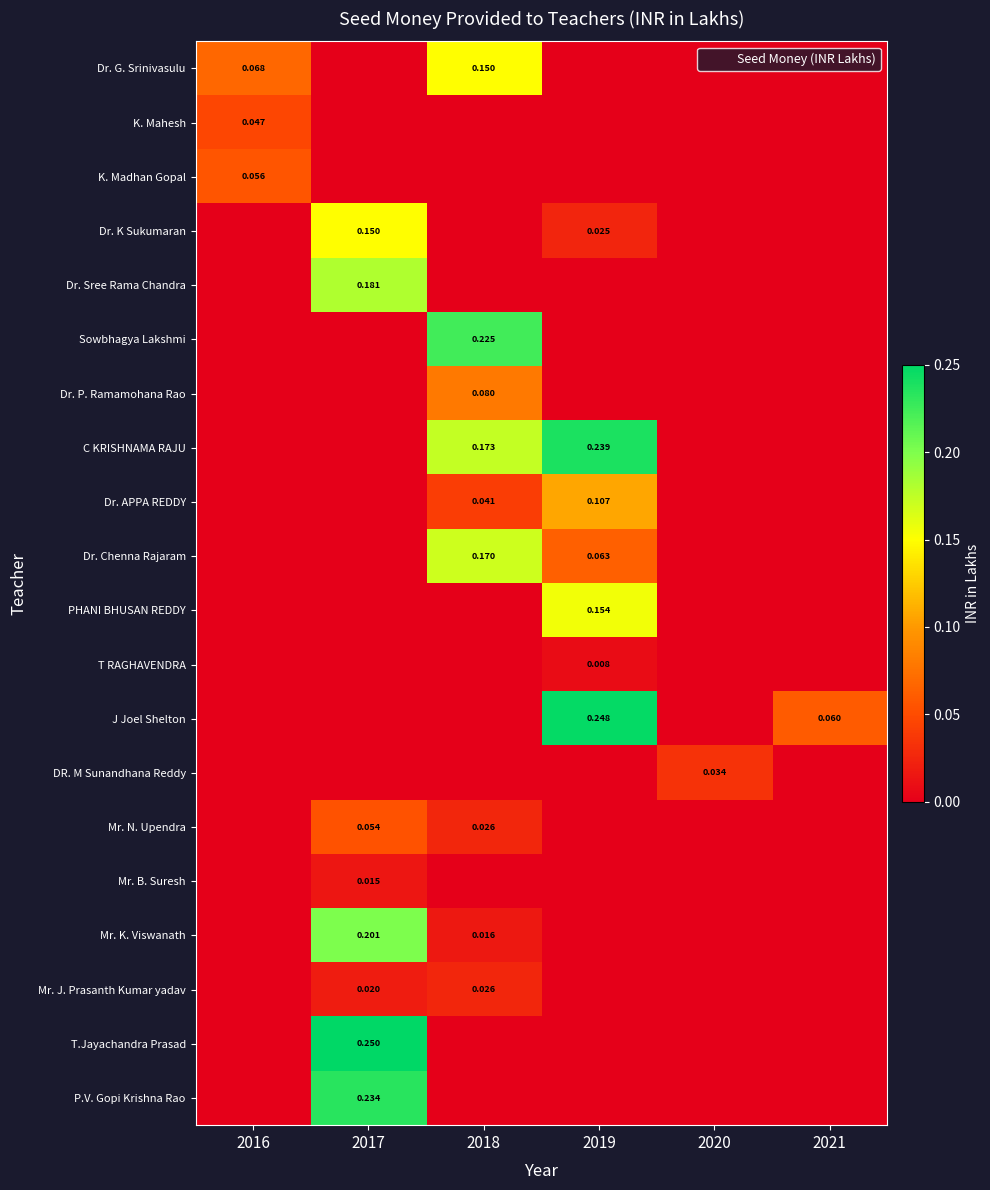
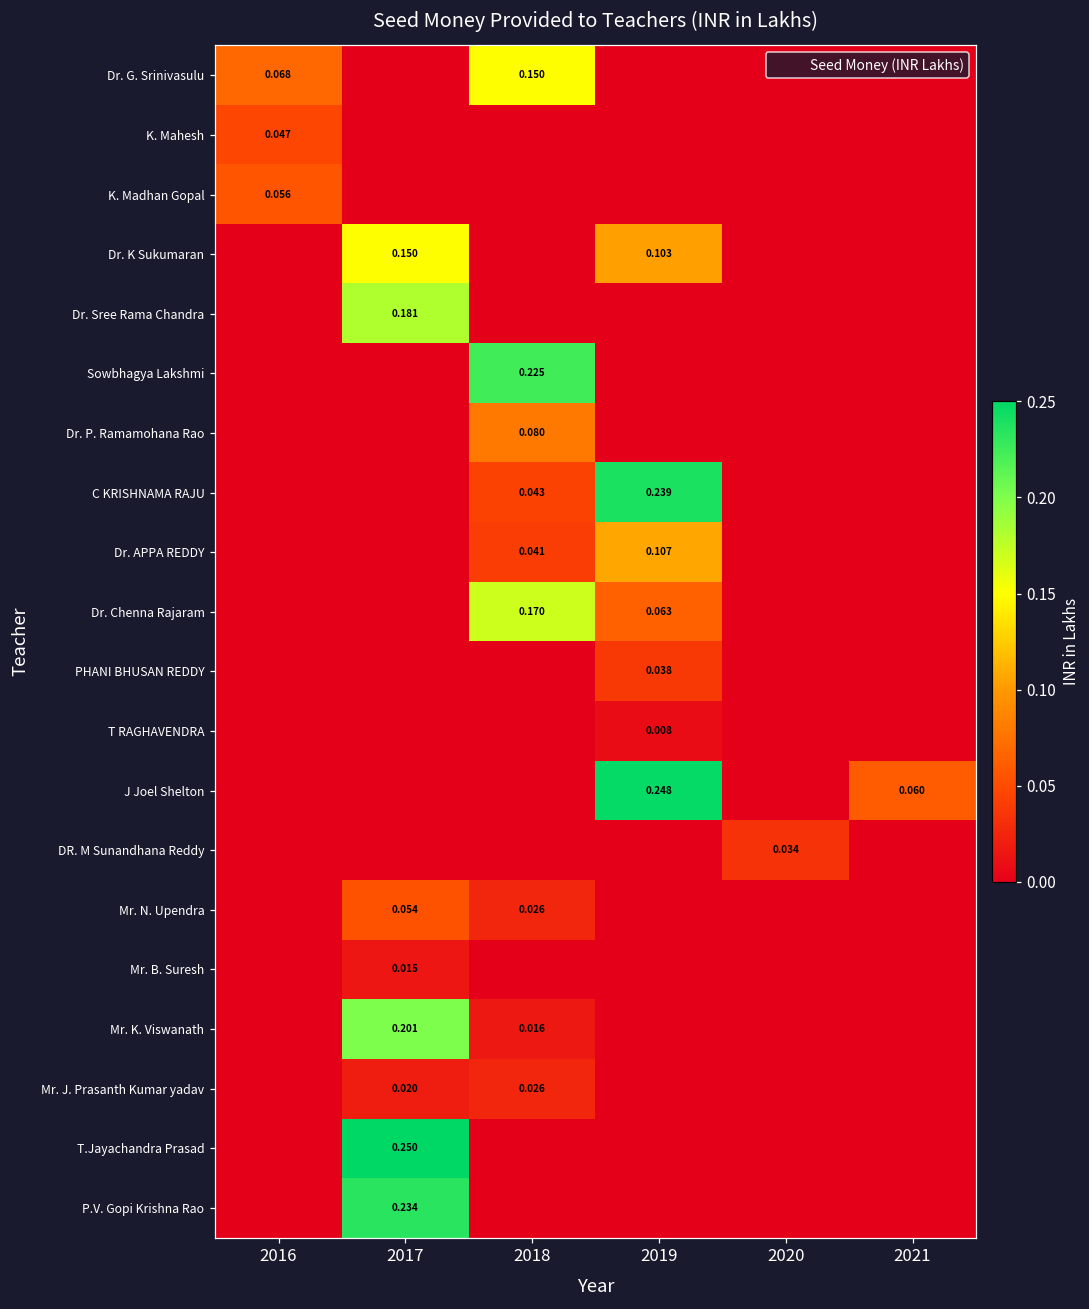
Dr. K Sukumaran, 2019: 0.025 -> 0.103
C KRISHNAMA RAJU, 2018: 0.173 -> 0.043
PHANI BHUSAN REDDY, 2019: 0.154 -> 0.038
